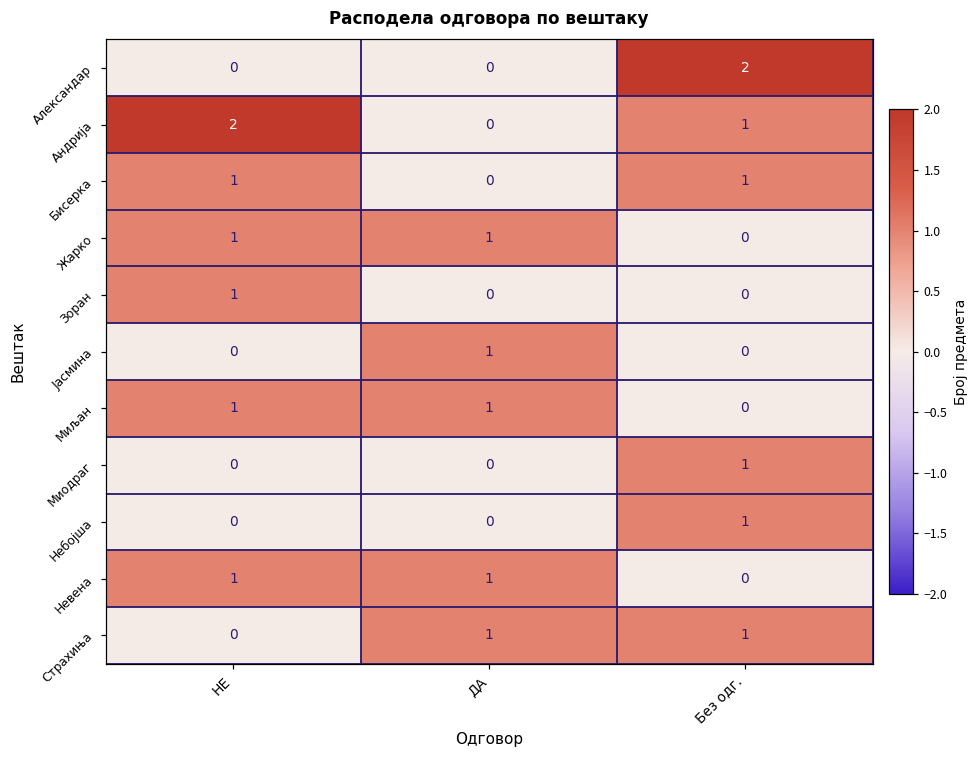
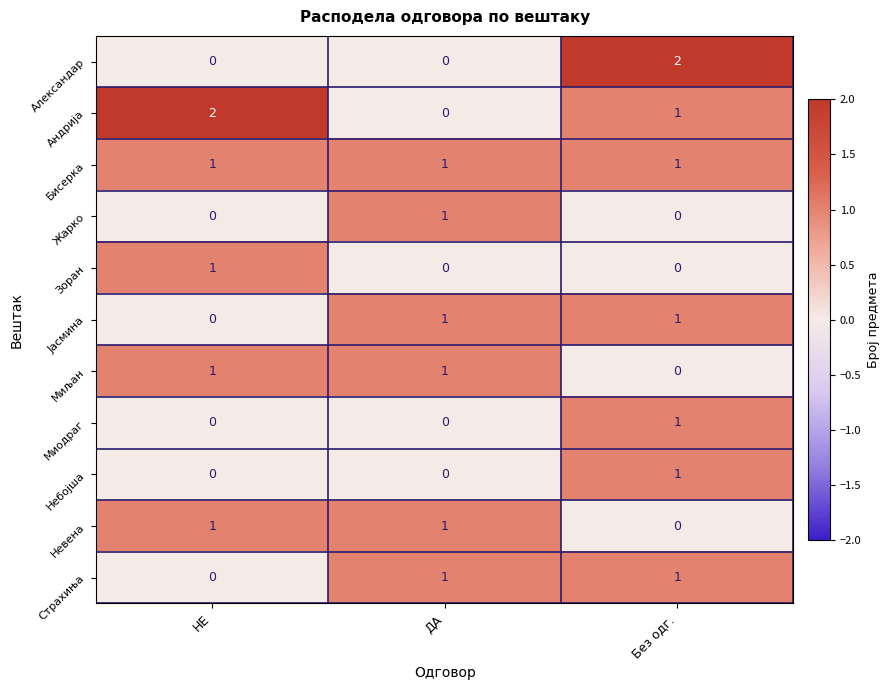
Бисерка, ДА: 0 -> 1
Жарко, НЕ: 1 -> 0
Јасмина, Без одг.: 0 -> 1
